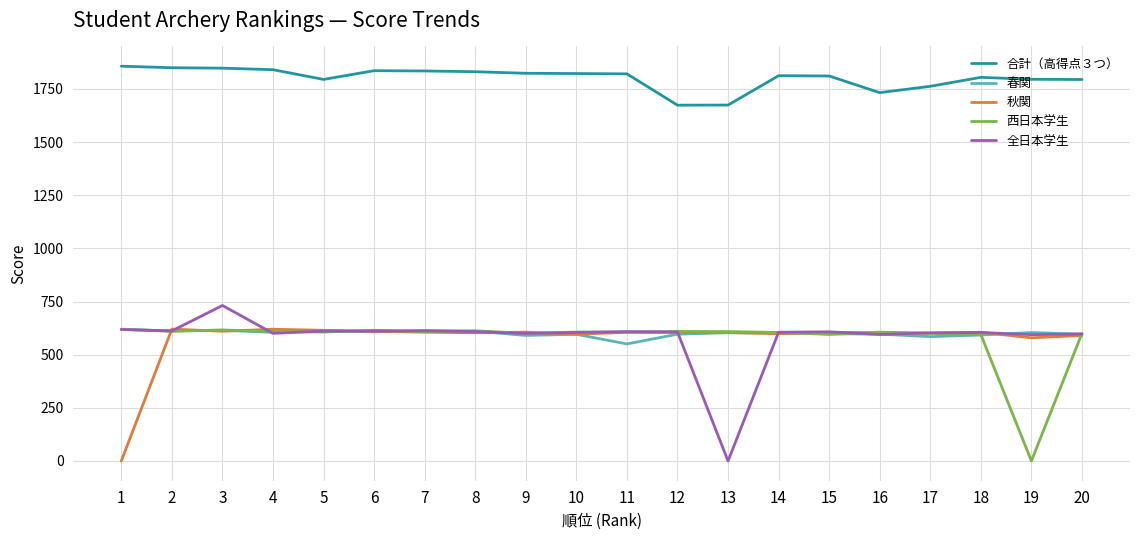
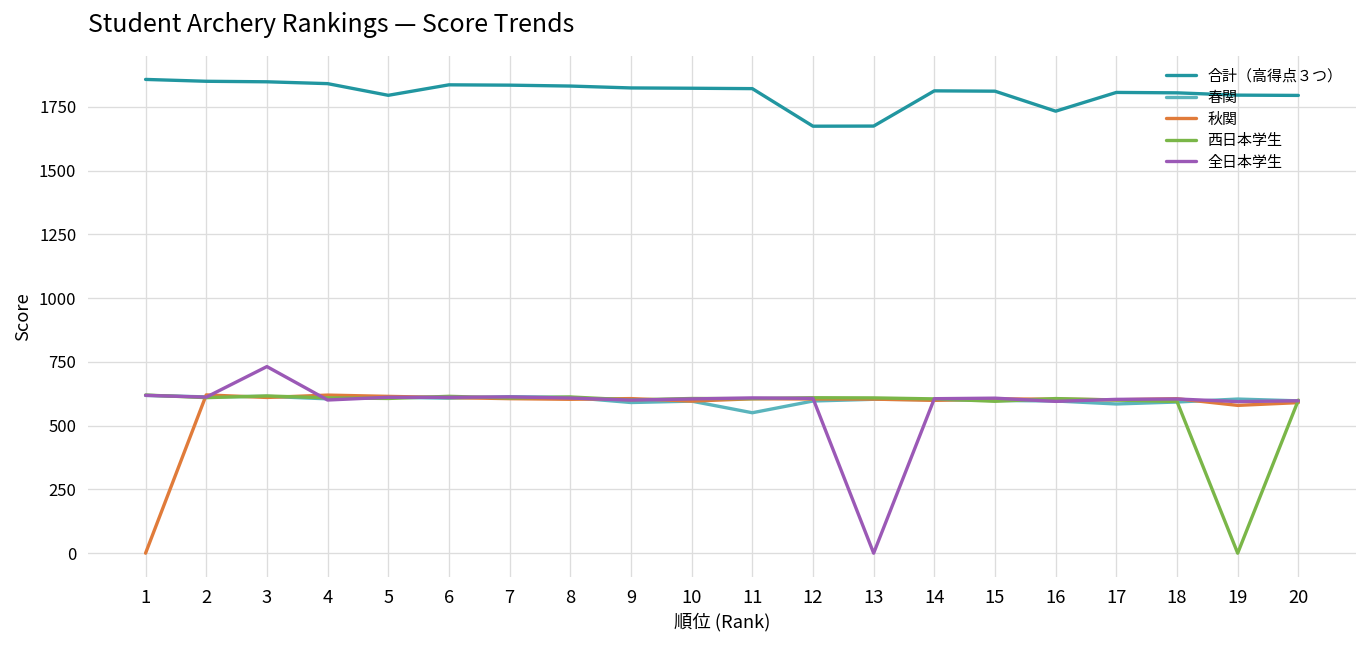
合計（高得点３つ）, 17: 1760 -> 1810
